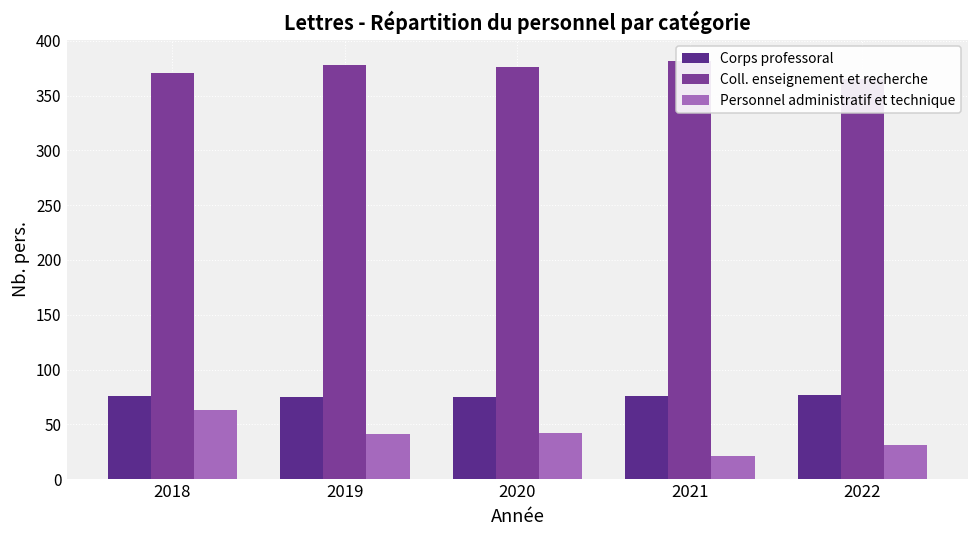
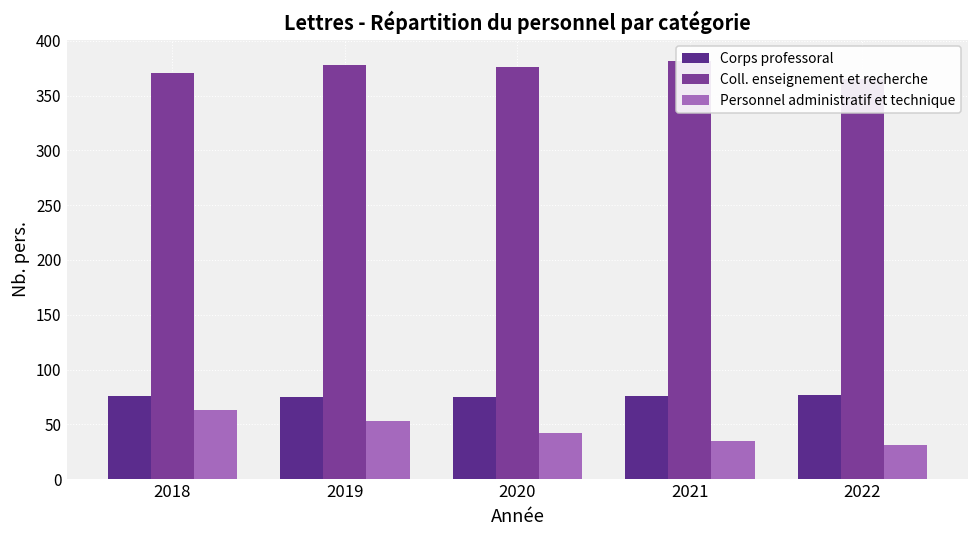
Personnel administratif et technique, 2019: 40 -> 50
Personnel administratif et technique, 2021: 20 -> 40
